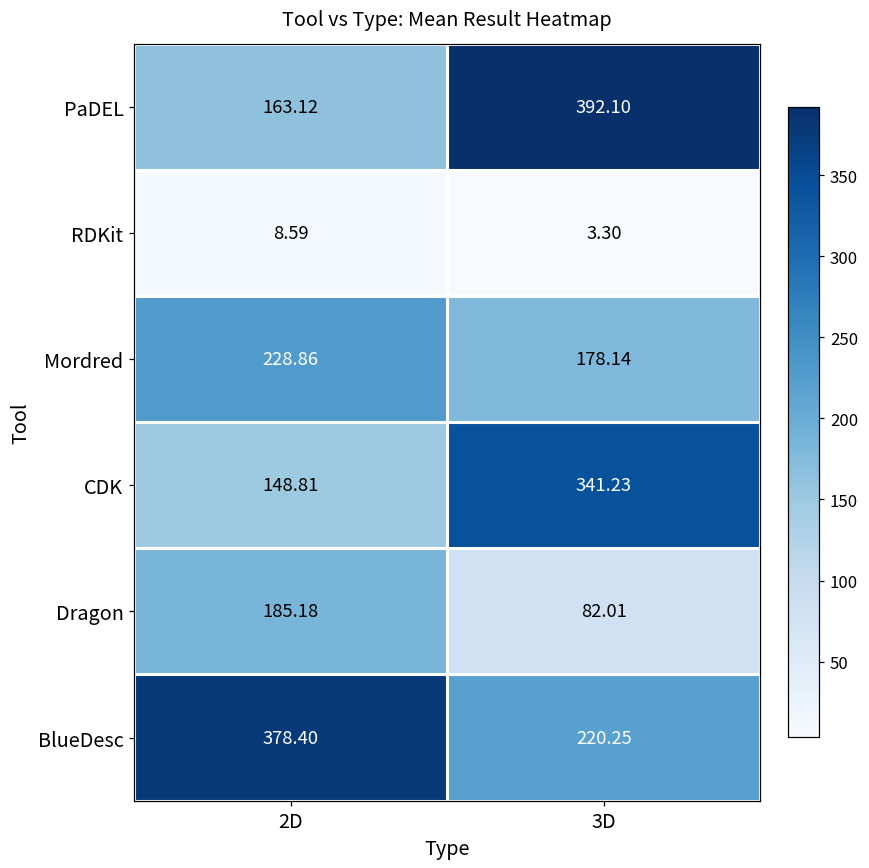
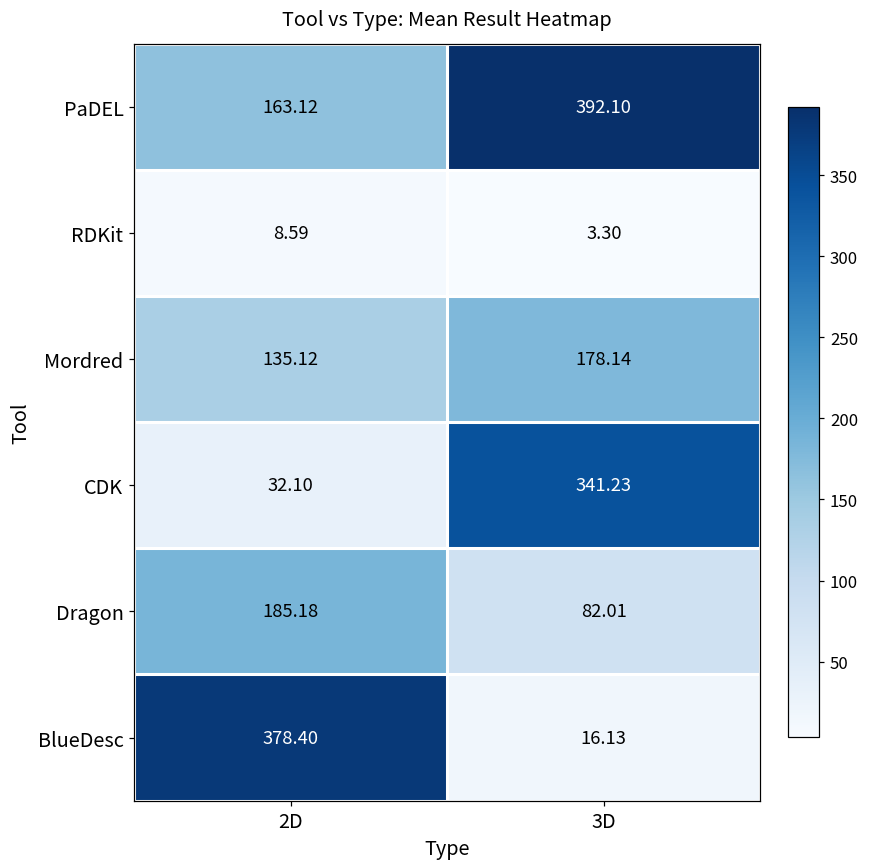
Mordred, 2D: 228.86 -> 135.12
CDK, 2D: 148.81 -> 32.10
BlueDesc, 3D: 220.25 -> 16.13
